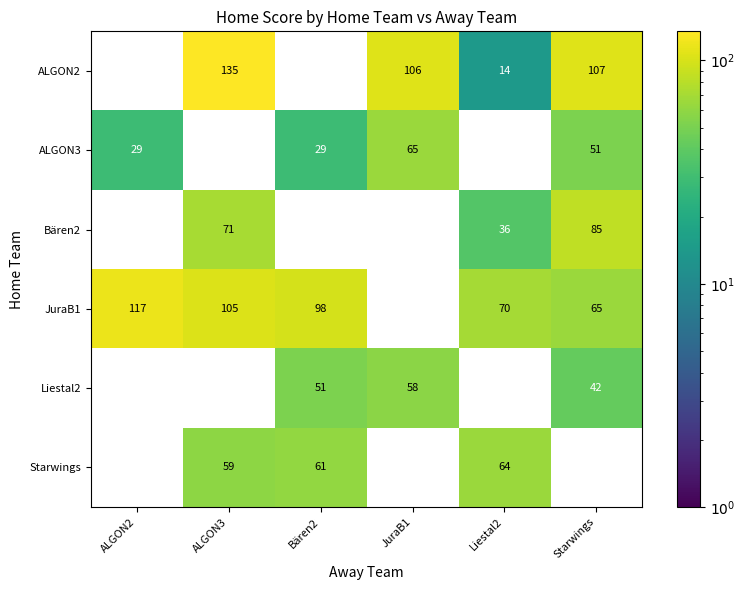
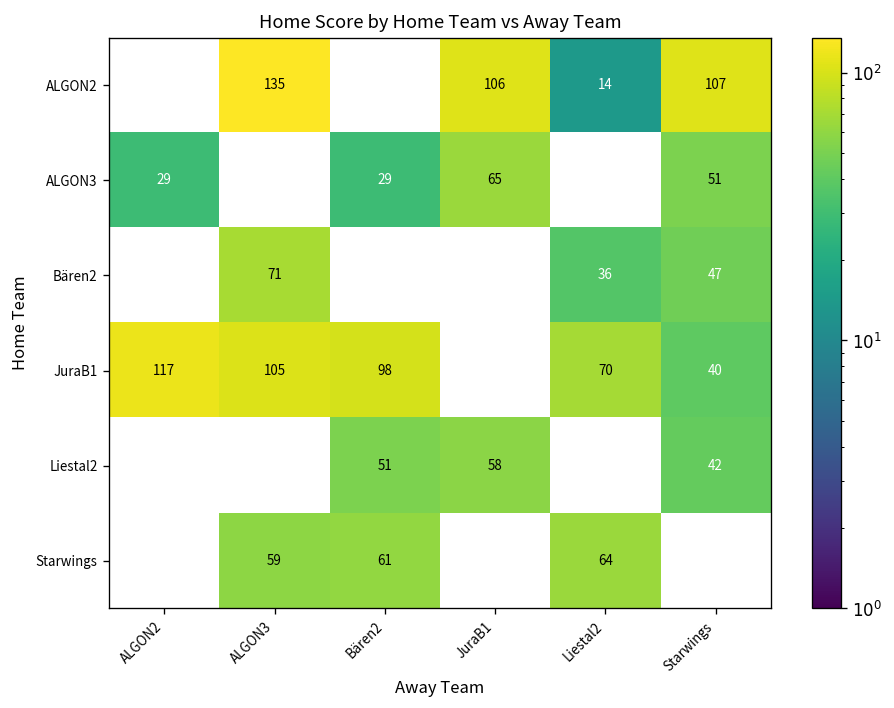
Bären2, Starwings: 85 -> 47
JuraB1, Starwings: 65 -> 40
